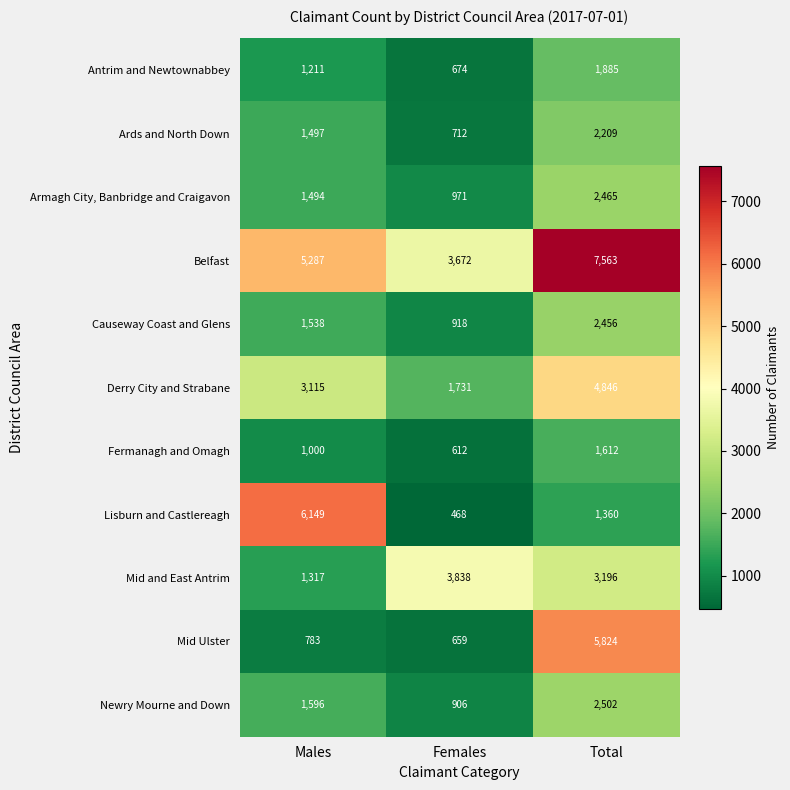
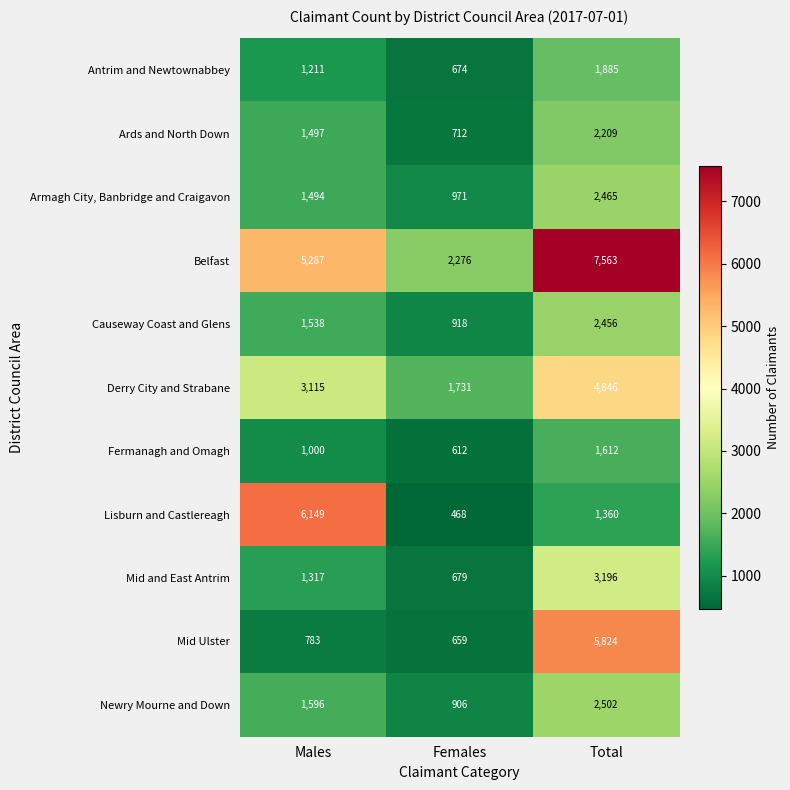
Belfast, Females: 3,672 -> 2,276
Mid and East Antrim, Females: 3,838 -> 679
